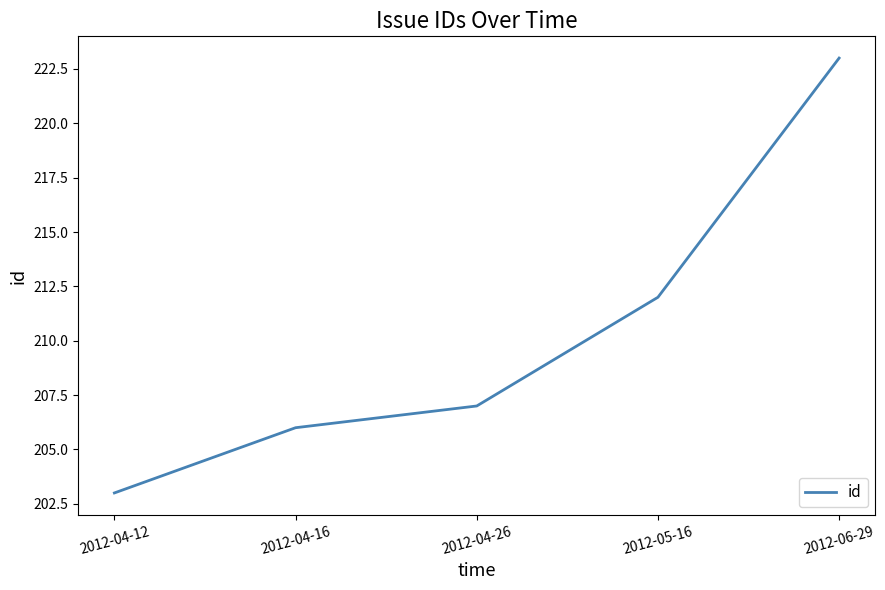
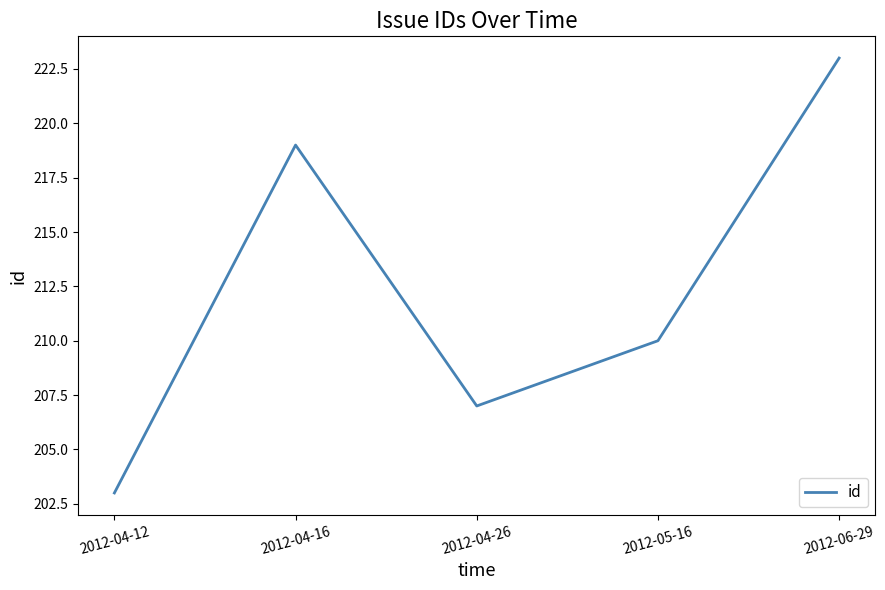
2012-04-16: 206 -> 219
2012-05-16: 212 -> 210
